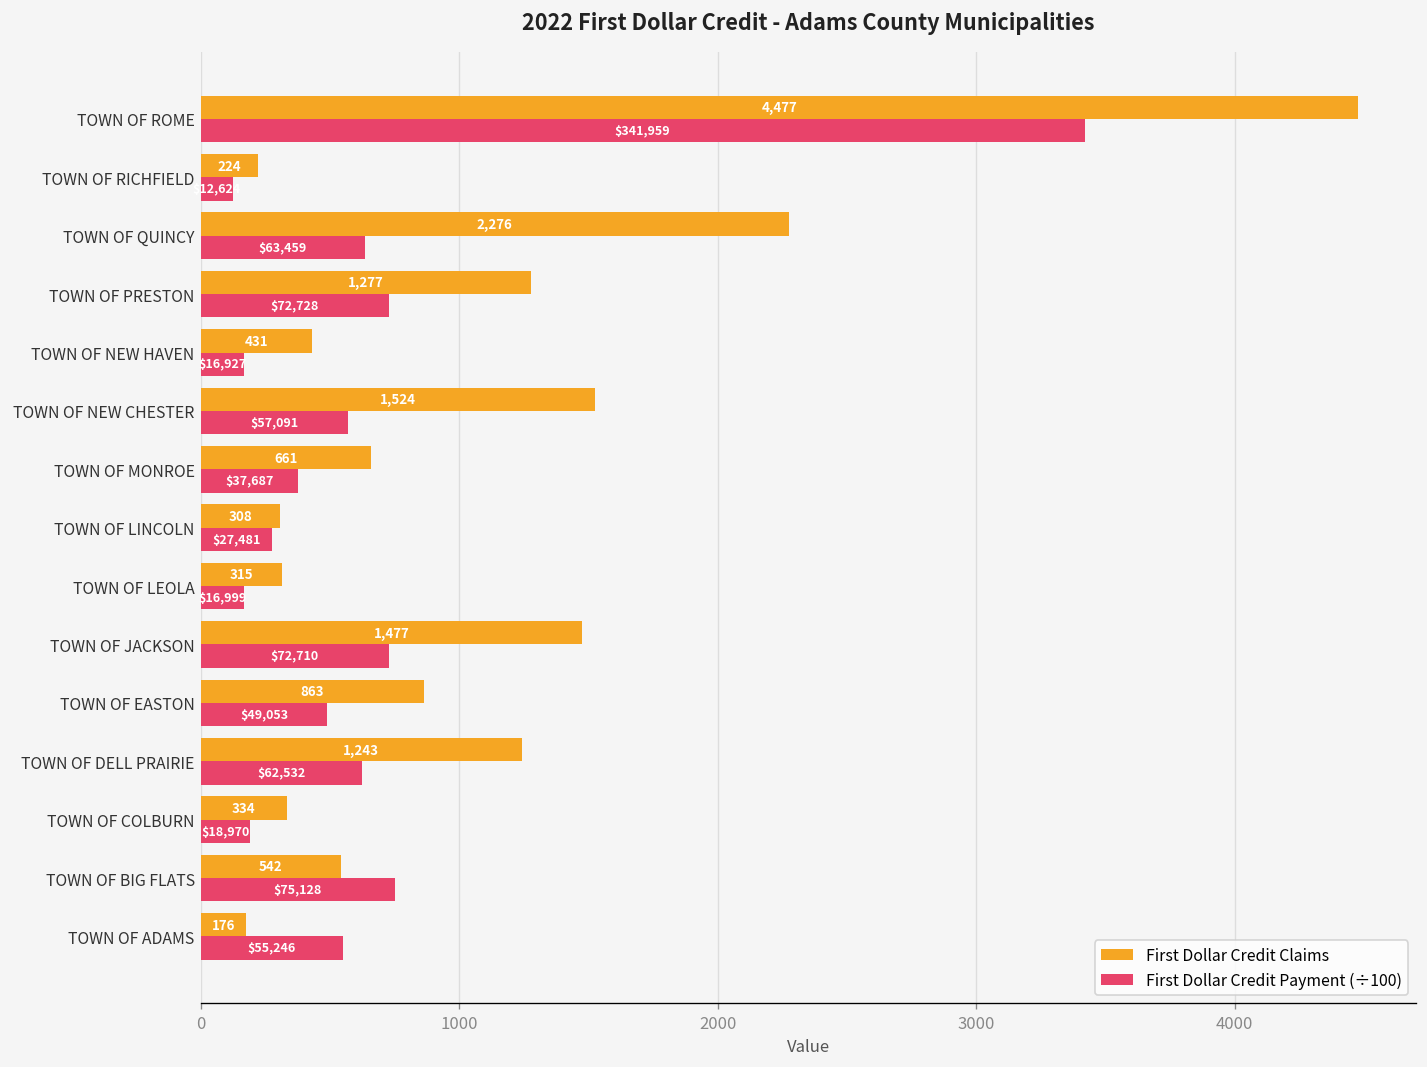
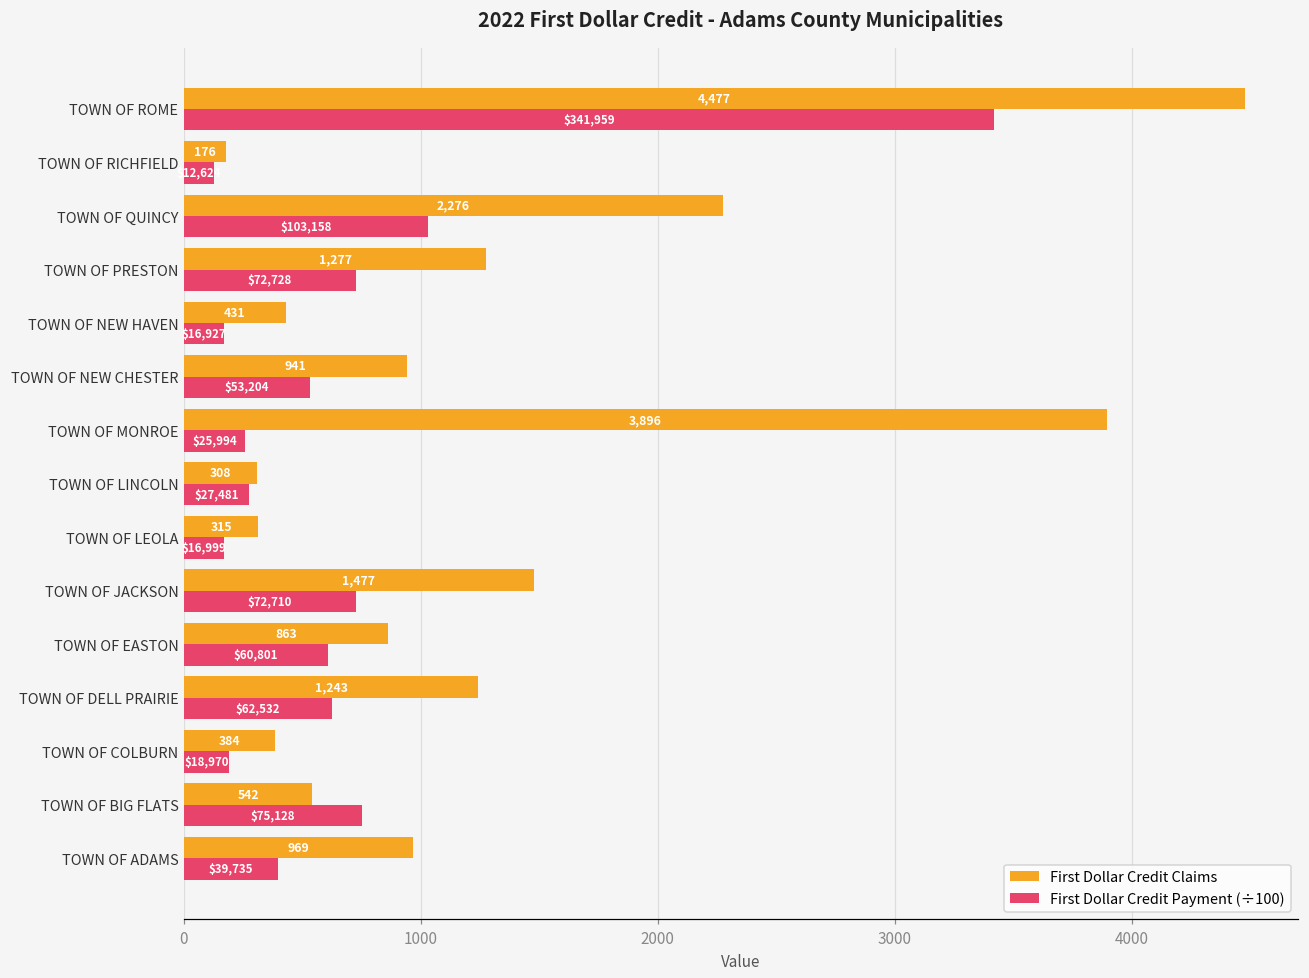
First Dollar Credit Claims, TOWN OF RICHFIELD: 224 -> 176
First Dollar Credit Payment (÷100), TOWN OF QUINCY: $63,459 -> $103,158
First Dollar Credit Claims, TOWN OF NEW CHESTER: 1,524 -> 941
First Dollar Credit Payment (÷100), TOWN OF NEW CHESTER: $57,091 -> $53,204
First Dollar Credit Claims, TOWN OF MONROE: 661 -> 3,896
First Dollar Credit Payment (÷100), TOWN OF MONROE: $37,687 -> $25,994
First Dollar Credit Payment (÷100), TOWN OF EASTON: $49,053 -> $60,801
First Dollar Credit Claims, TOWN OF COLBURN: 334 -> 384
First Dollar Credit Claims, TOWN OF ADAMS: 176 -> 969
First Dollar Credit Payment (÷100), TOWN OF ADAMS: $55,246 -> $39,735
